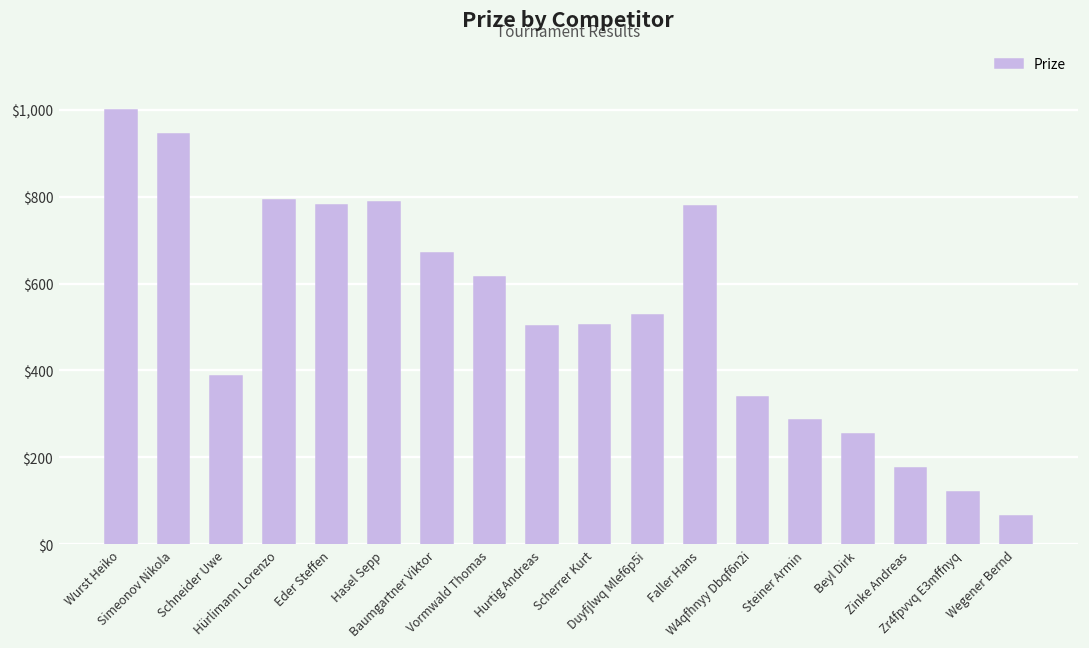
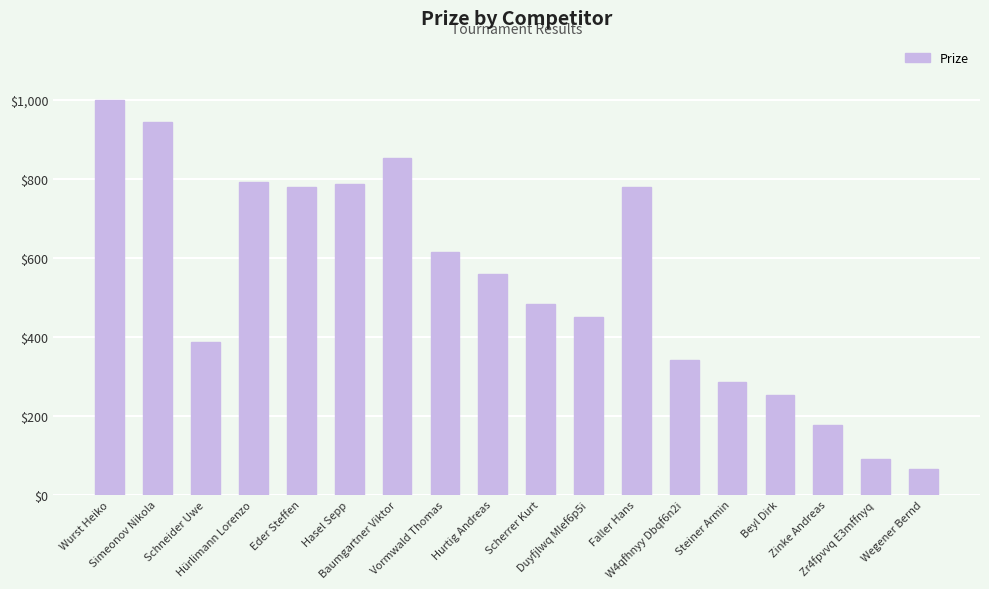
Baumgartner Viktor: $670 -> $850
Hurtig Andreas: $500 -> $560
Scherrer Kurt: $510 -> $480
Duyfjlwq Mlef6p5i: $530 -> $450
Zr4fpvvq E3mffnyq: $120 -> $90
